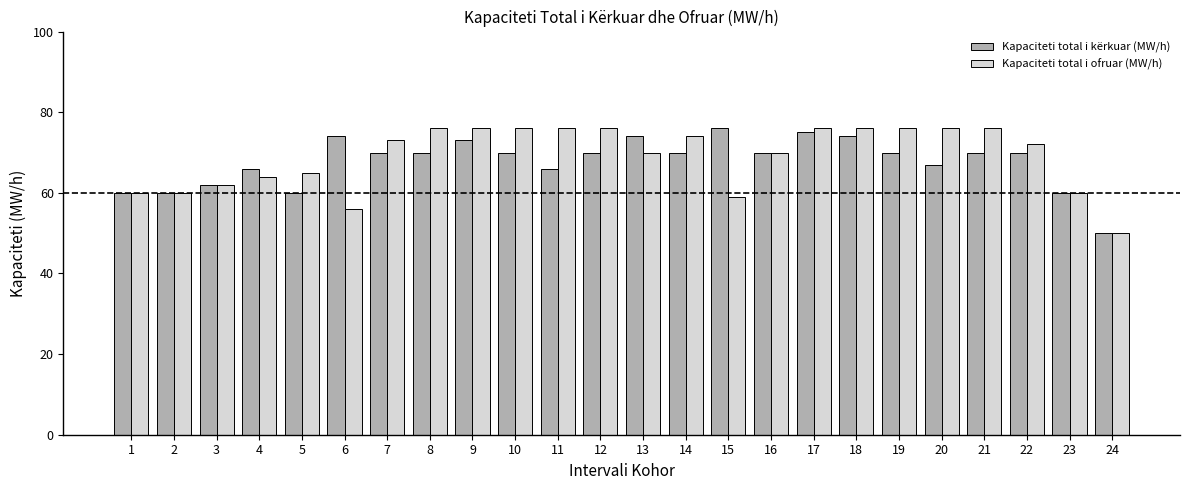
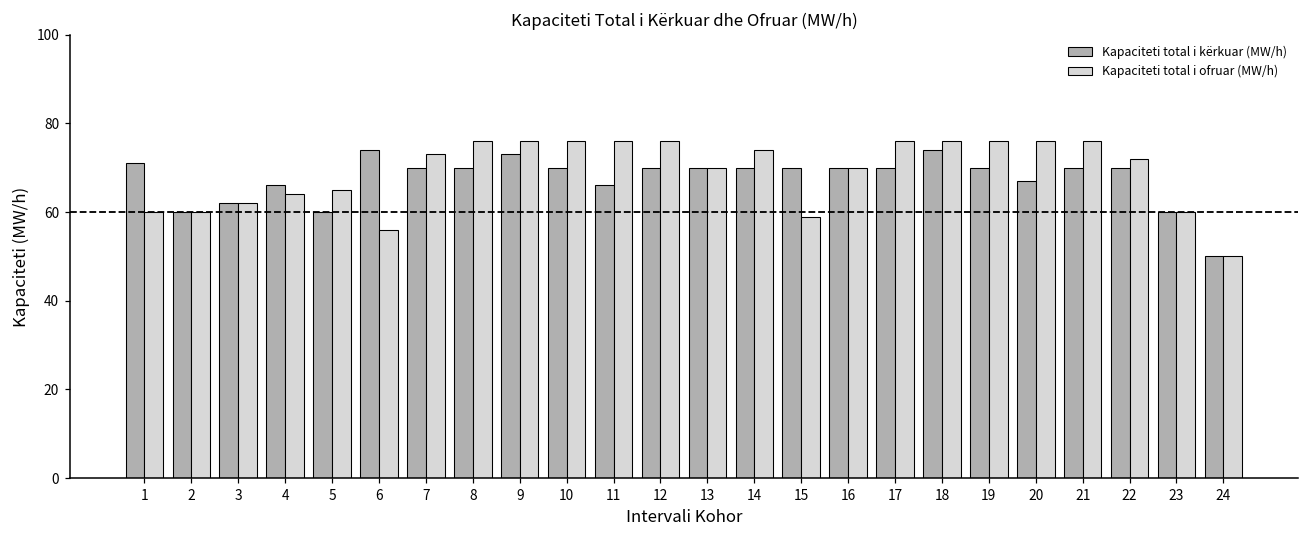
Kapaciteti total i kërkuar (MW/h), 1: 60 -> 71
Kapaciteti total i kërkuar (MW/h), 13: 74 -> 70
Kapaciteti total i kërkuar (MW/h), 15: 76 -> 70
Kapaciteti total i kërkuar (MW/h), 17: 75 -> 70
